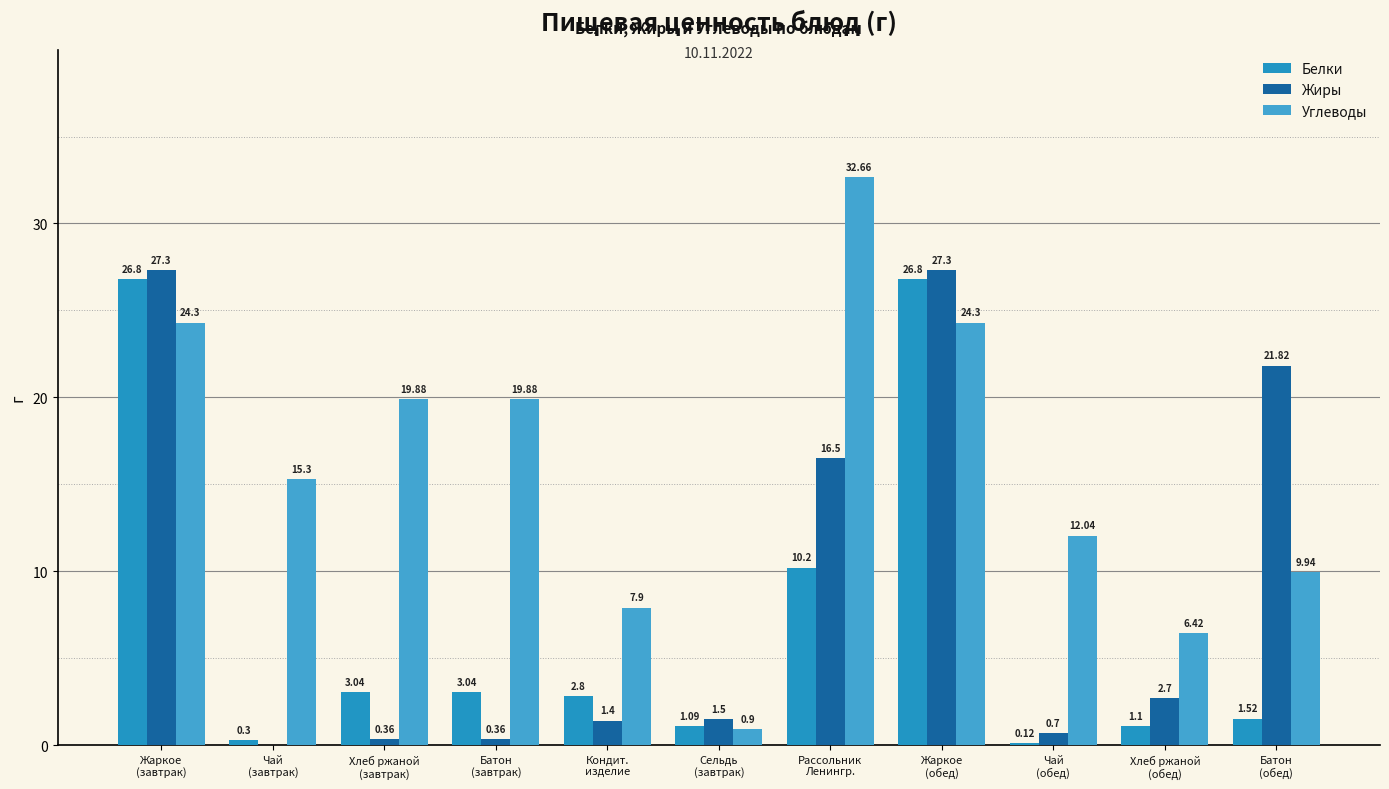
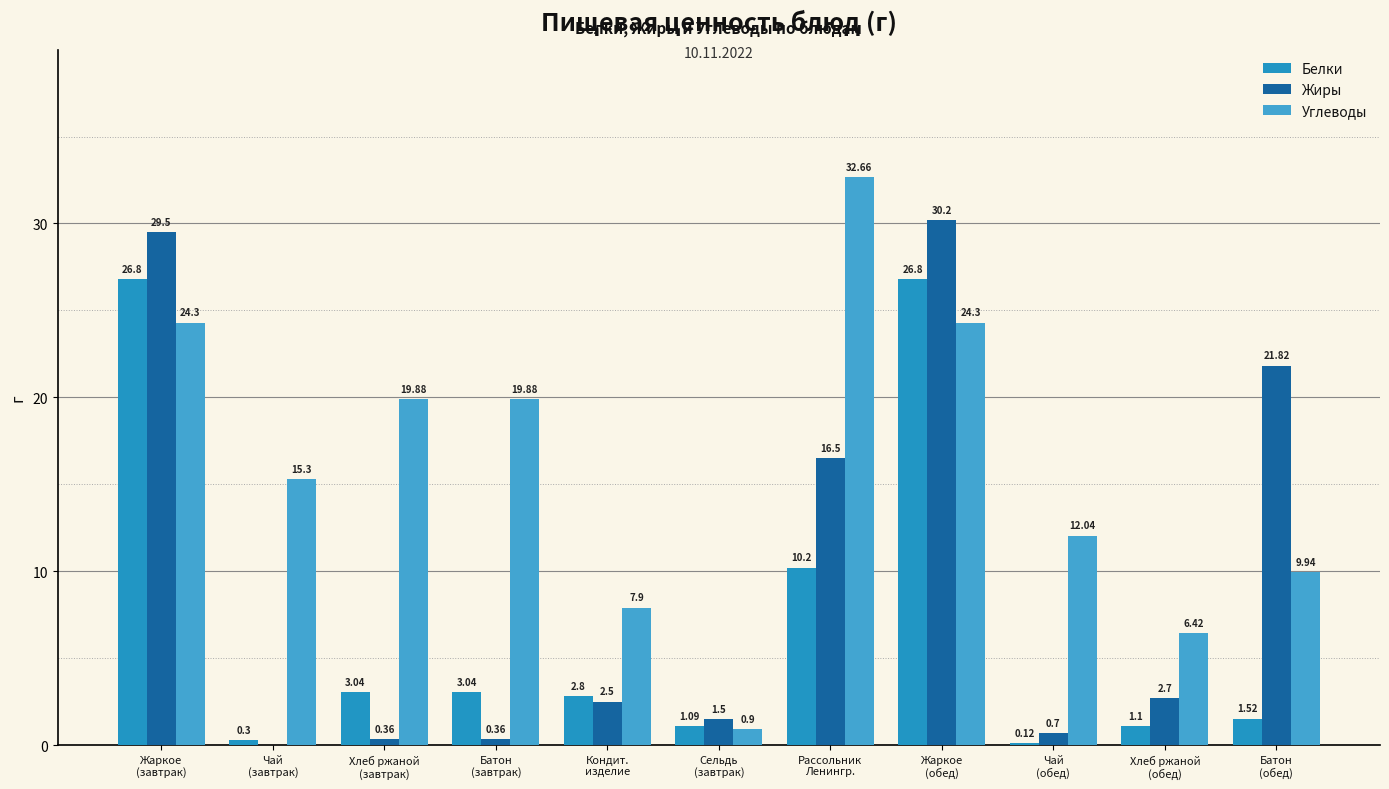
Жиры, Жаркое (завтрак): 27.3 -> 29.5
Жиры, Кондит. изделие: 1.4 -> 2.5
Жиры, Жаркое (обед): 27.3 -> 30.2
